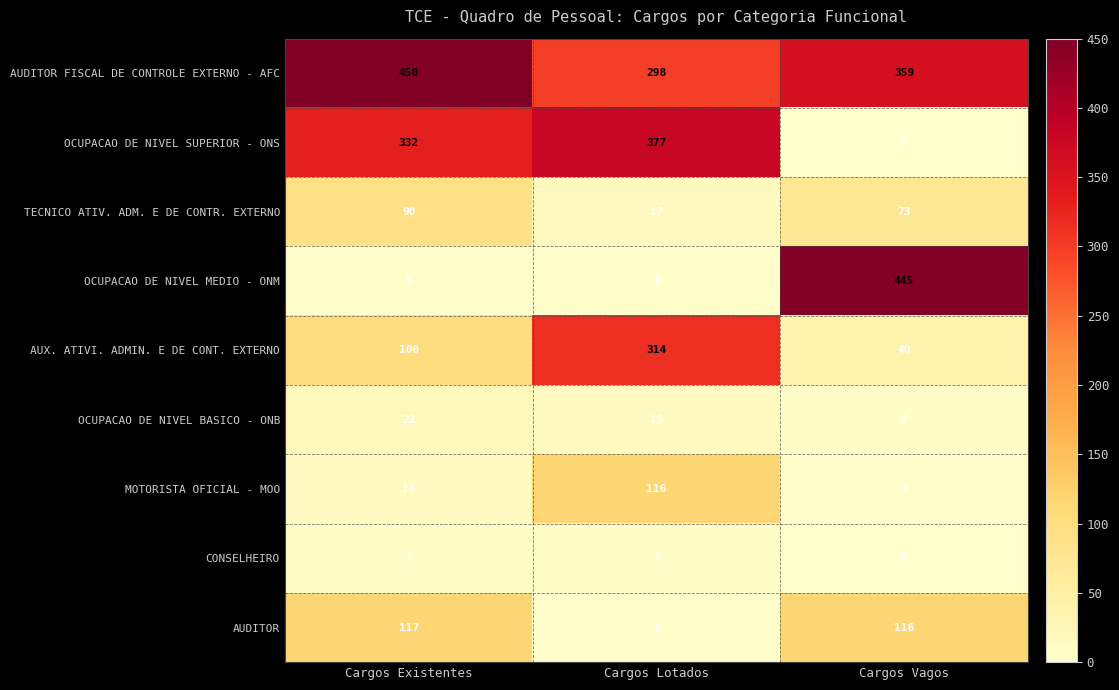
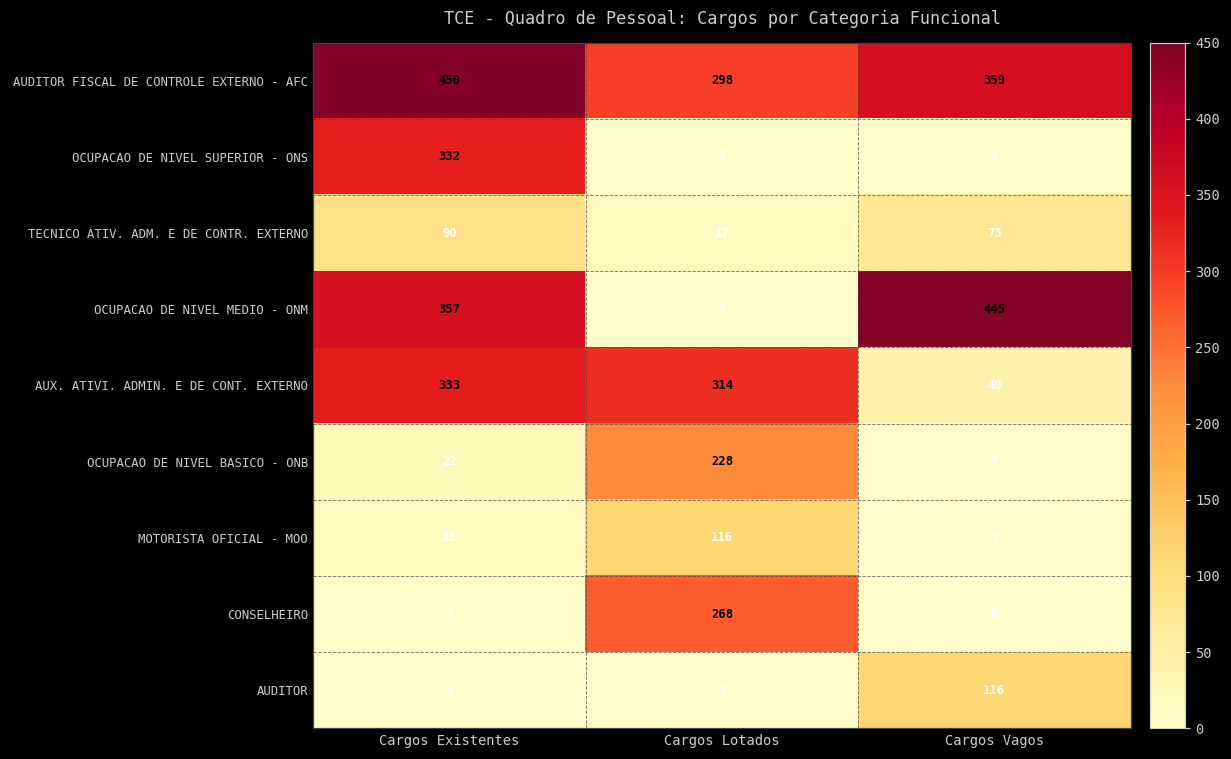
OCUPACAO DE NIVEL SUPERIOR - ONS, Cargos Lotados: 377 -> 7
OCUPACAO DE NIVEL MEDIO - ONM, Cargos Existentes: 5 -> 357
AUX. ATIVI. ADMIN. E DE CONT. EXTERNO, Cargos Existentes: 100 -> 333
OCUPACAO DE NIVEL BASICO - ONB, Cargos Lotados: 15 -> 228
CONSELHEIRO, Cargos Lotados: 7 -> 268
AUDITOR, Cargos Existentes: 117 -> 5
